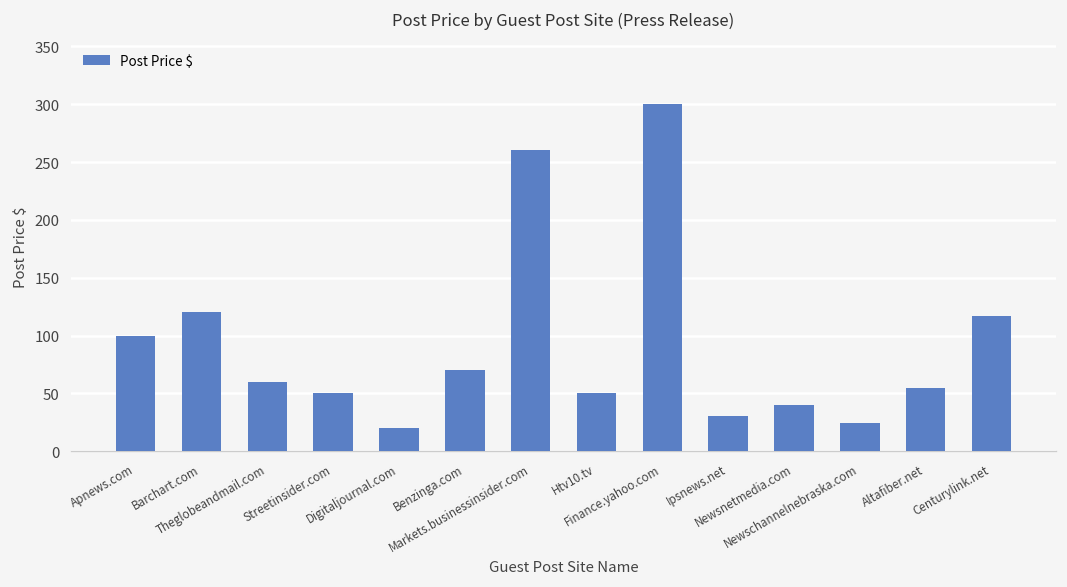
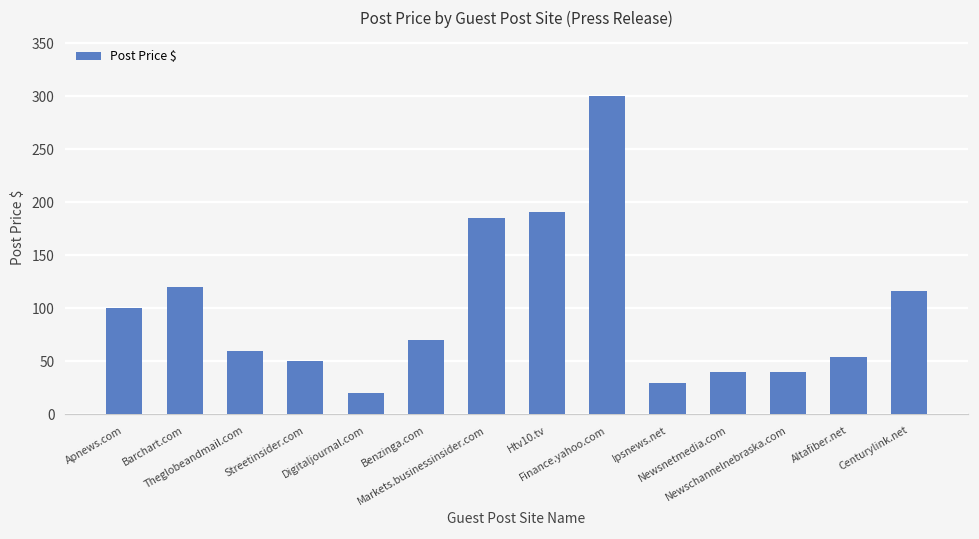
Markets.businessinsider.com: 260 -> 190
Htv10.tv: 50 -> 190
Newschannelnebraska.com: 20 -> 40
